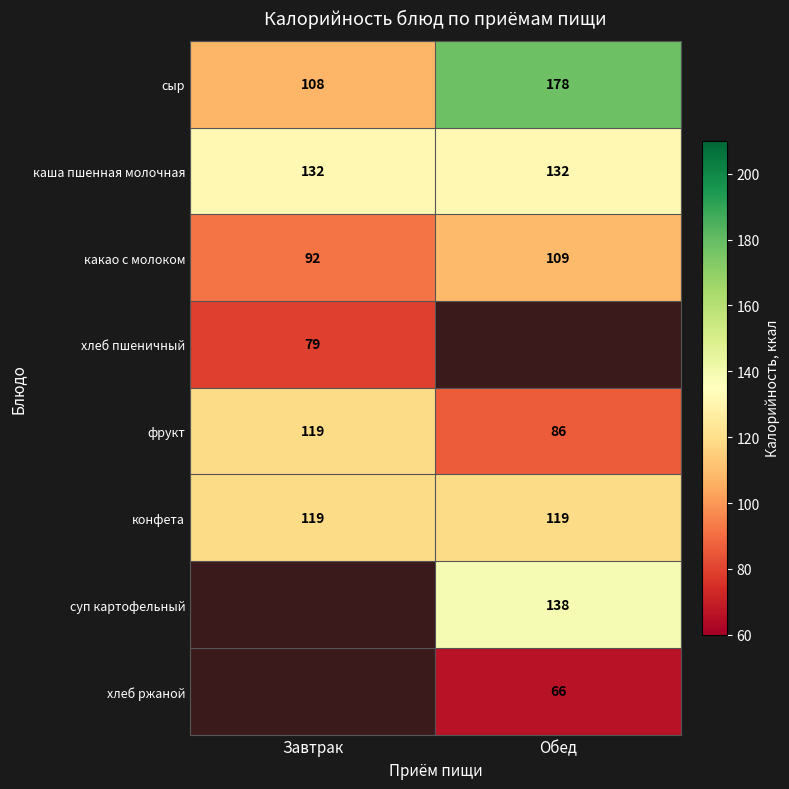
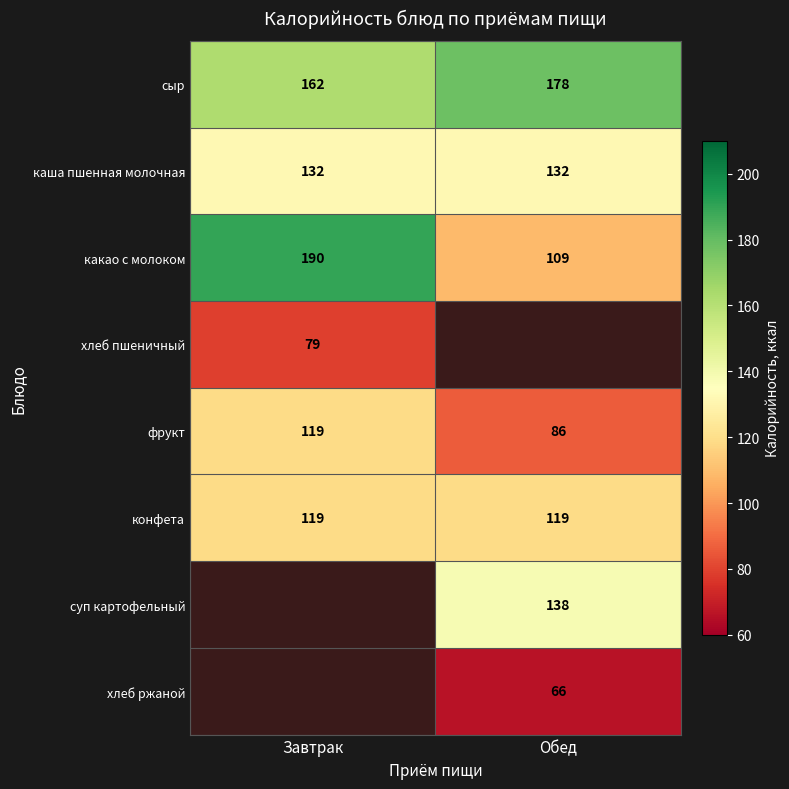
сыр, Завтрак: 108 -> 162
какао с молоком, Завтрак: 92 -> 190
